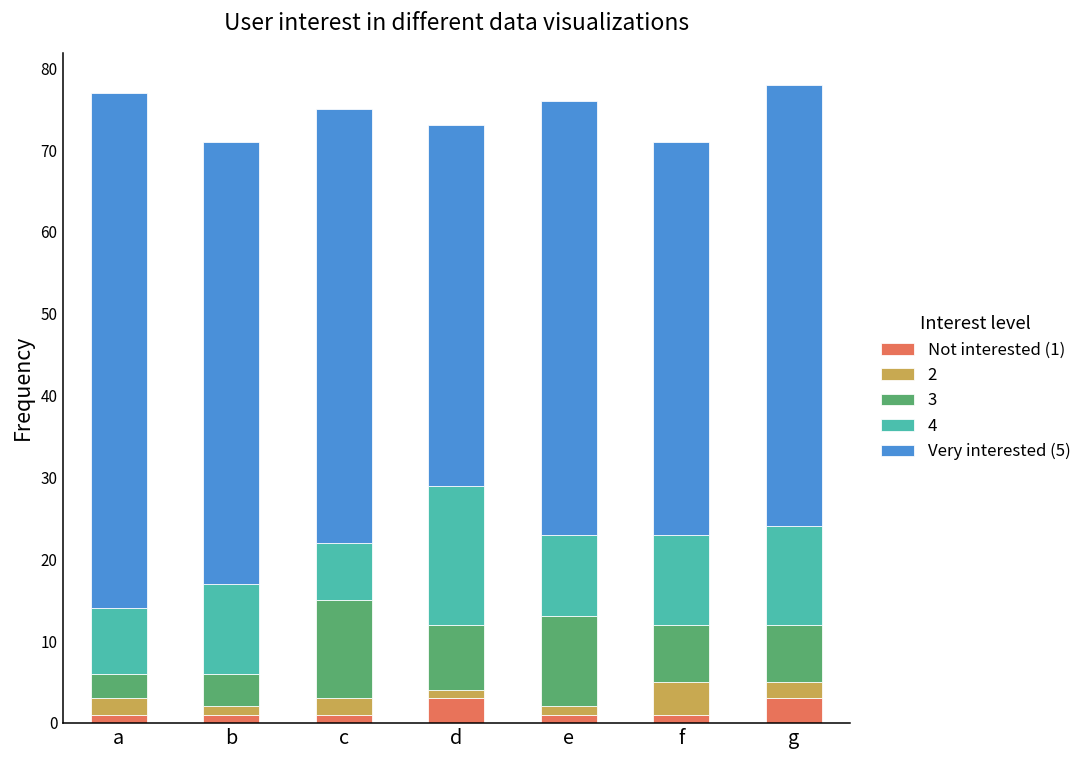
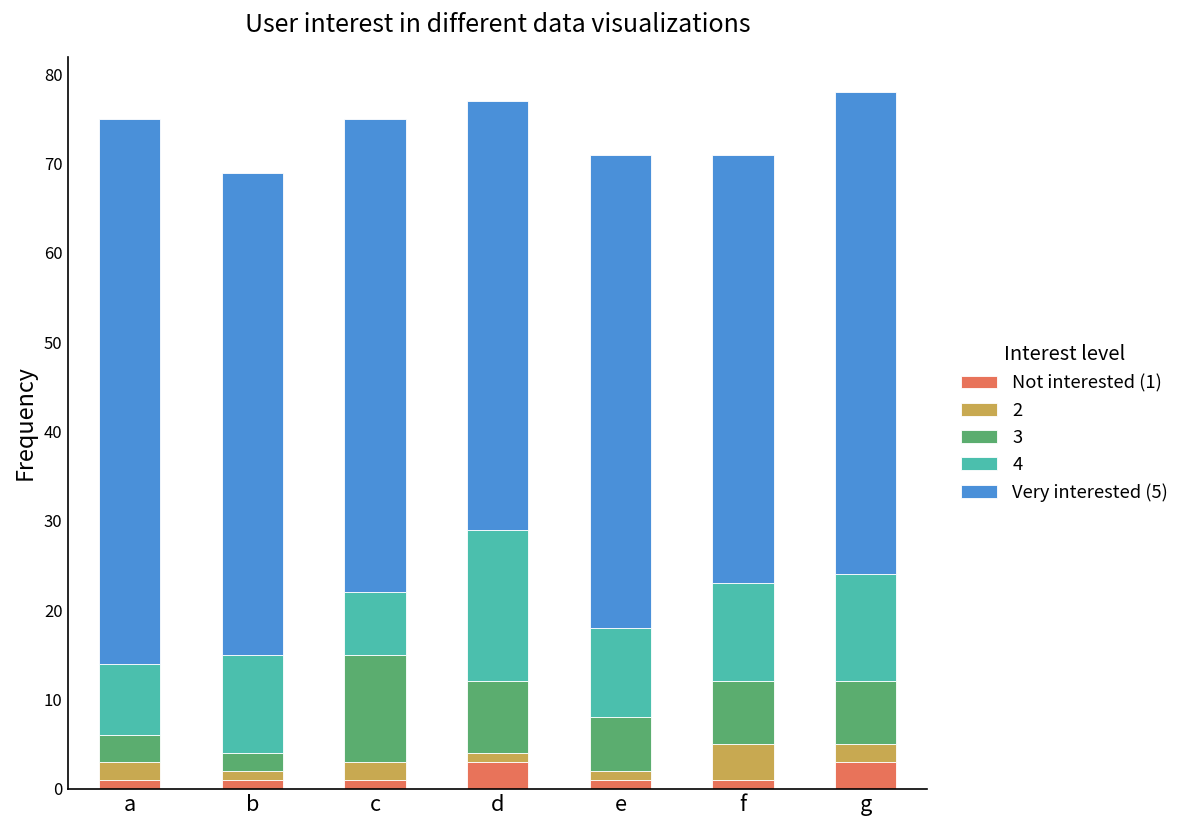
Very interested (5), a: 63 -> 61
3, b: 4 -> 2
Very interested (5), d: 44 -> 48
3, e: 11 -> 6
